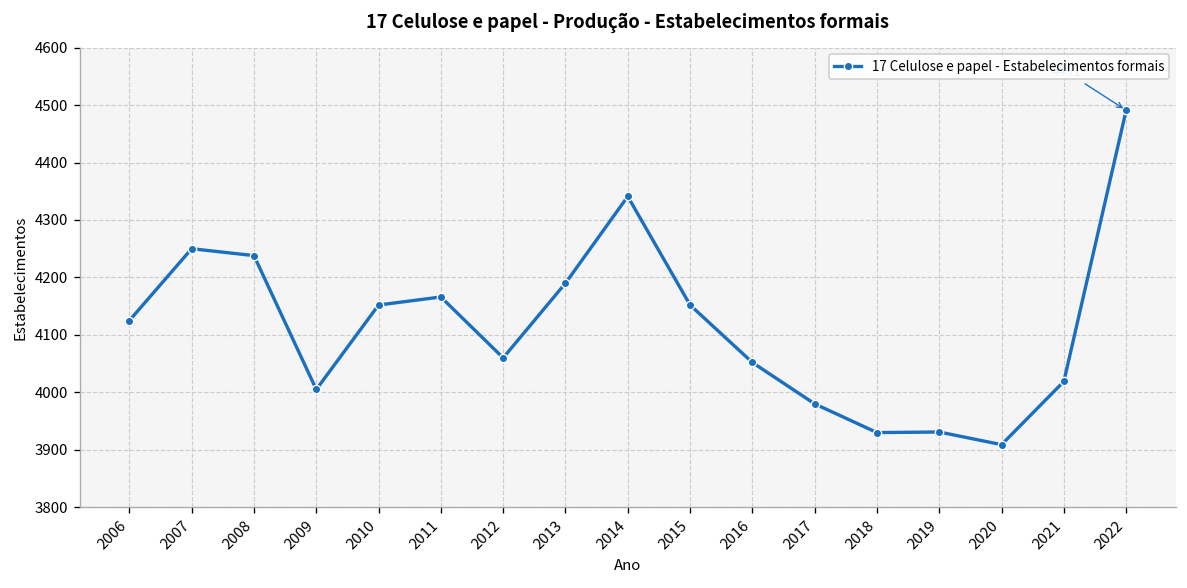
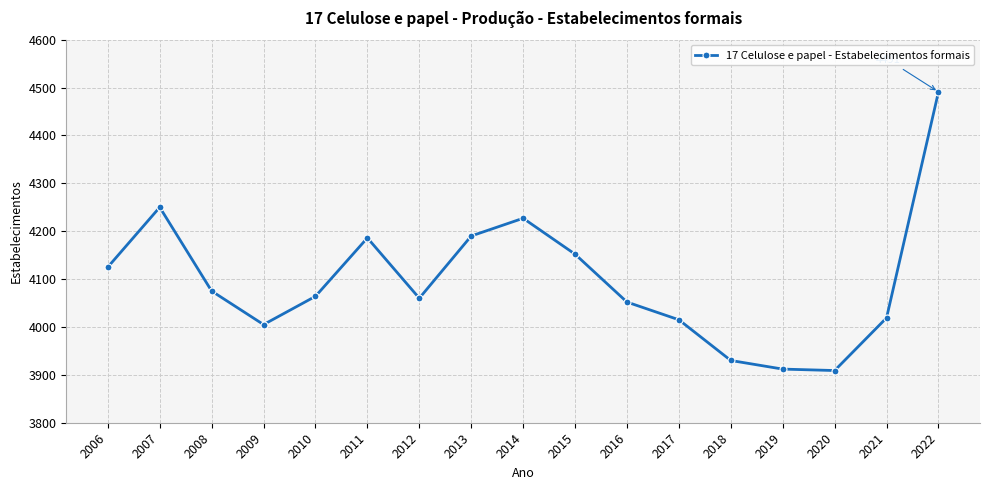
2008: 4240 -> 4080
2010: 4150 -> 4060
2011: 4170 -> 4190
2014: 4340 -> 4230
2017: 3980 -> 4020
2019: 3930 -> 3910
